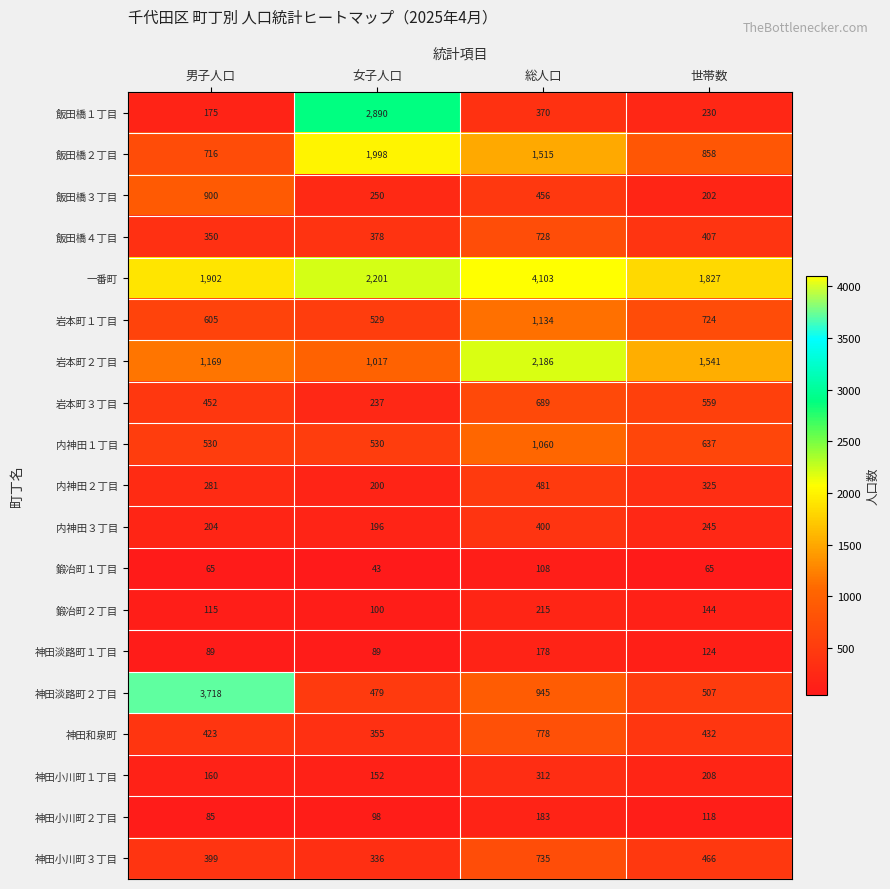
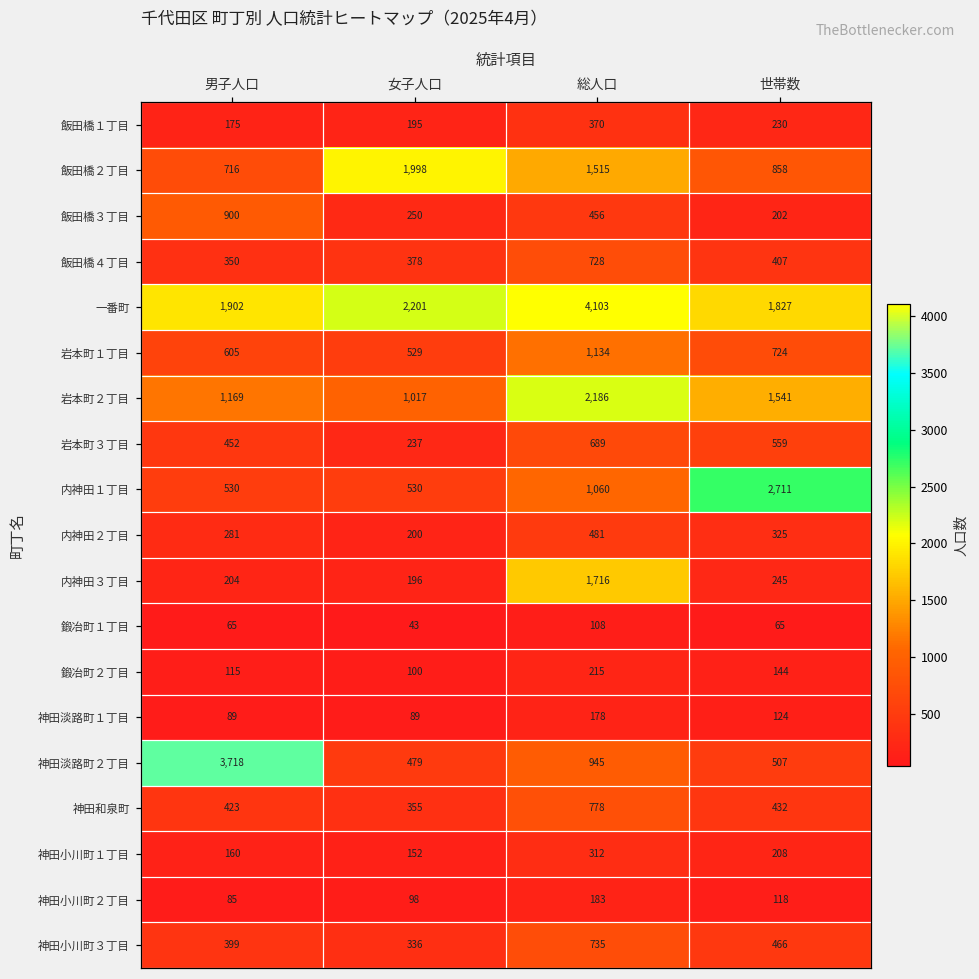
飯田橋１丁目, 女子人口: 2,890 -> 195
内神田１丁目, 世帯数: 637 -> 2,711
内神田３丁目, 総人口: 400 -> 1,716
